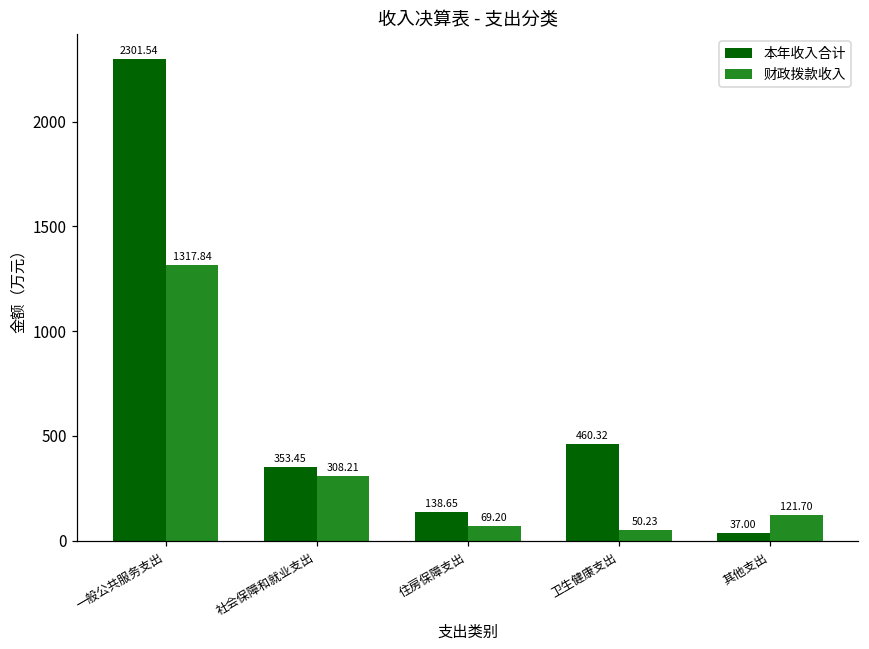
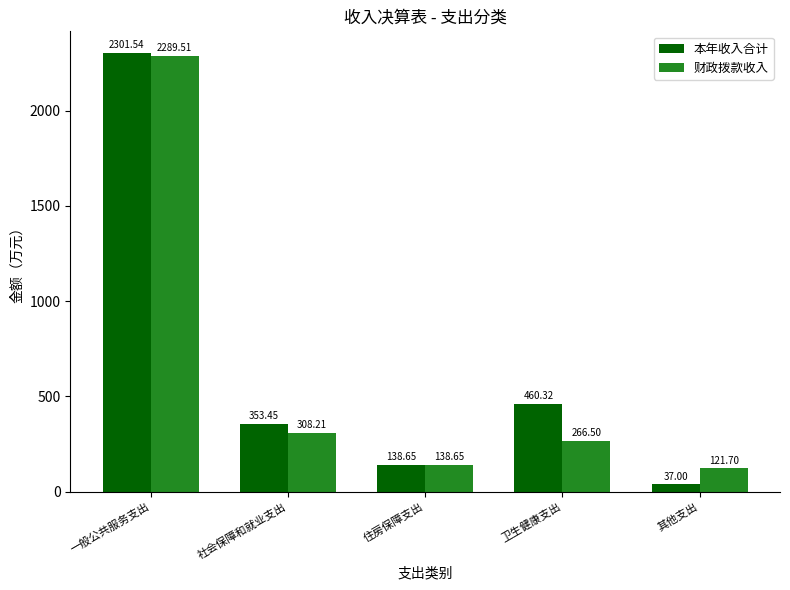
财政拨款收入, 一般公共服务支出: 1317.84 -> 2289.51
财政拨款收入, 住房保障支出: 69.20 -> 138.65
财政拨款收入, 卫生健康支出: 50.23 -> 266.50
